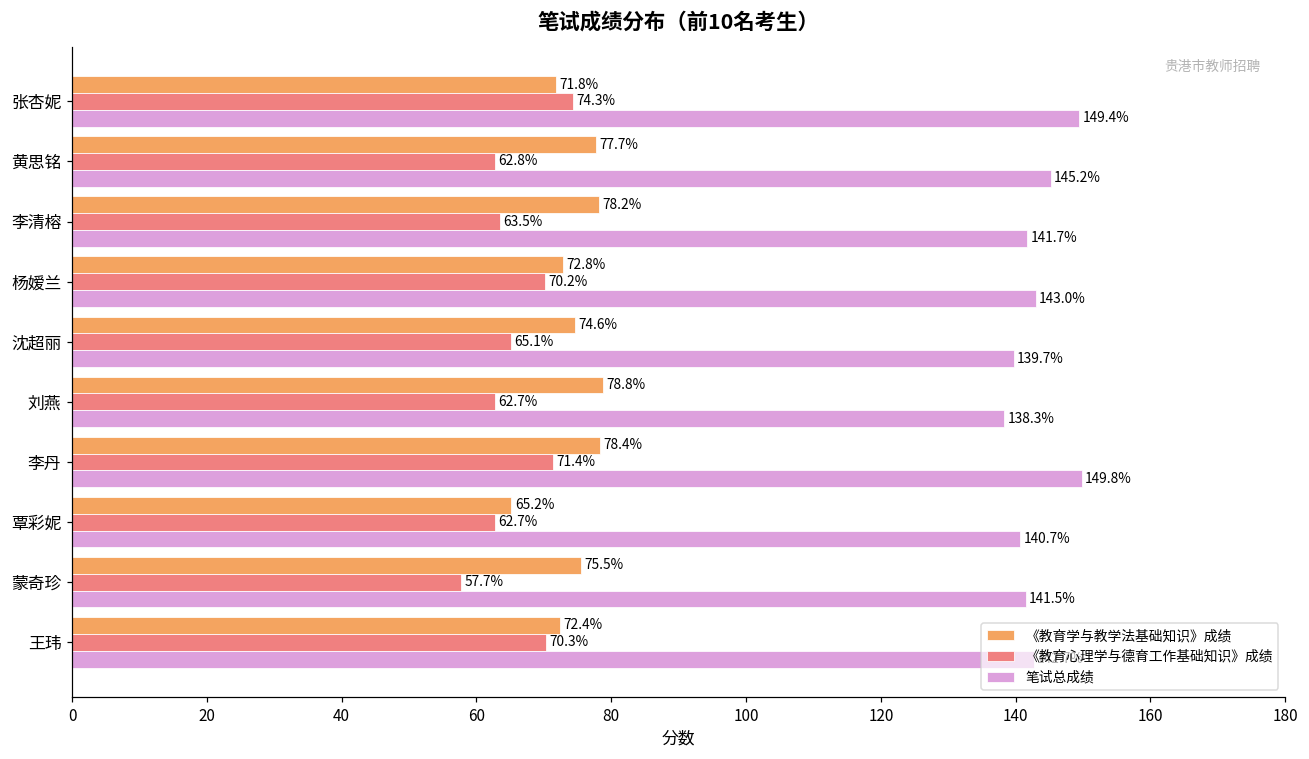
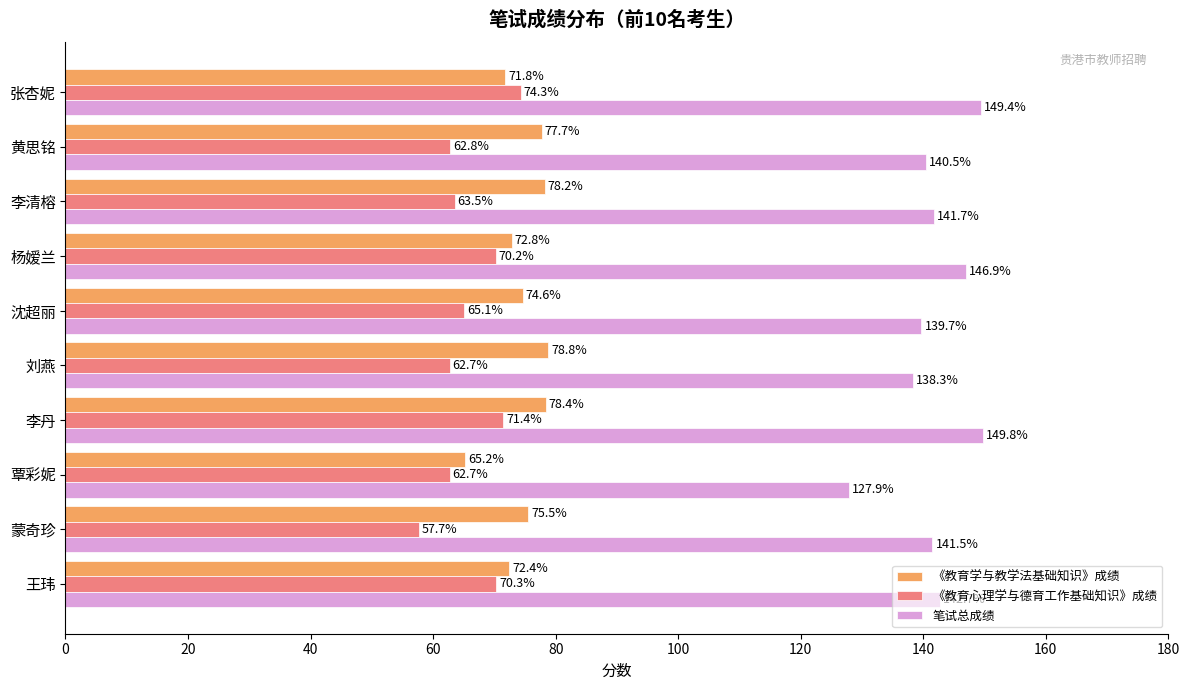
笔试总成绩, 黄思铭: 145.2% -> 140.5%
笔试总成绩, 杨嫒兰: 143.0% -> 146.9%
笔试总成绩, 覃彩妮: 140.7% -> 127.9%
